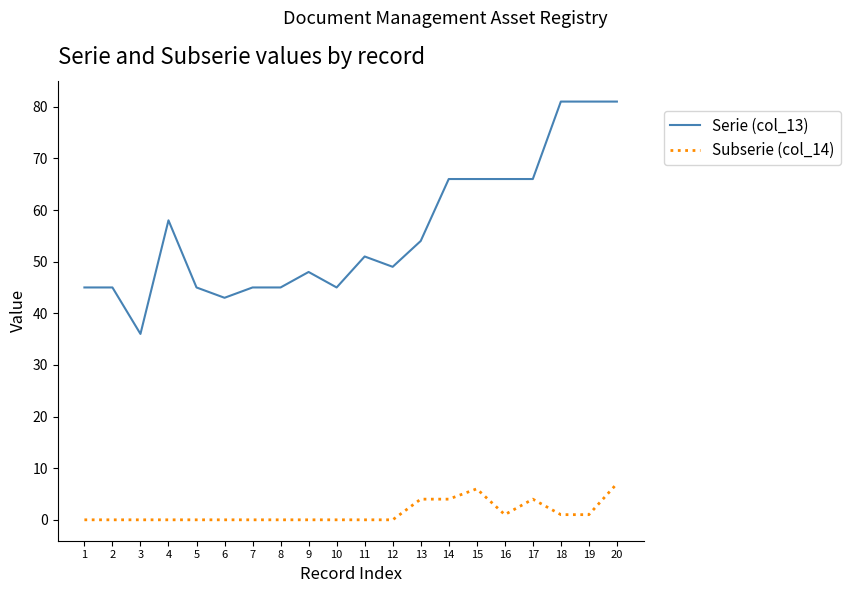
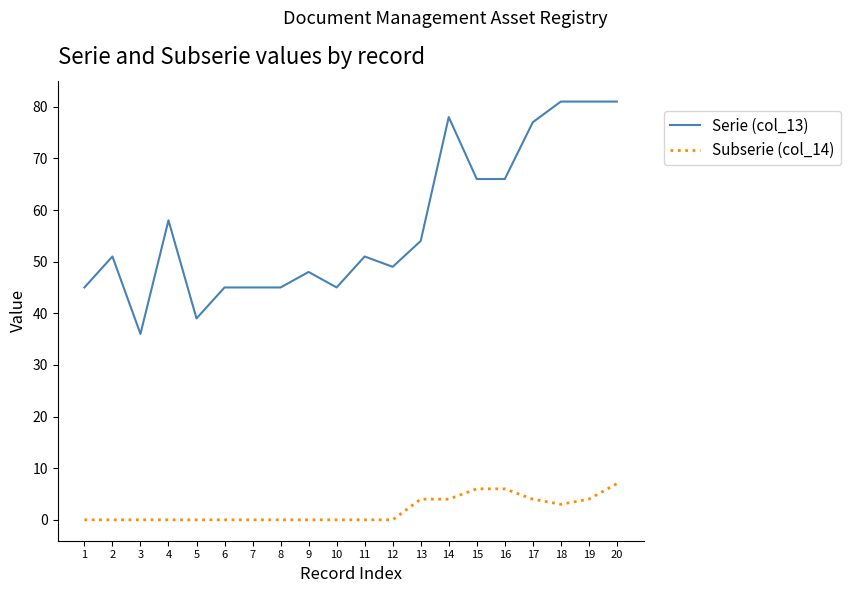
Serie (col_13), 2: 45 -> 51
Serie (col_13), 5: 45 -> 39
Serie (col_13), 6: 43 -> 45
Serie (col_13), 14: 66 -> 78
Subserie (col_14), 16: 1 -> 6
Serie (col_13), 17: 66 -> 77
Subserie (col_14), 18: 1 -> 3
Subserie (col_14), 19: 1 -> 4
